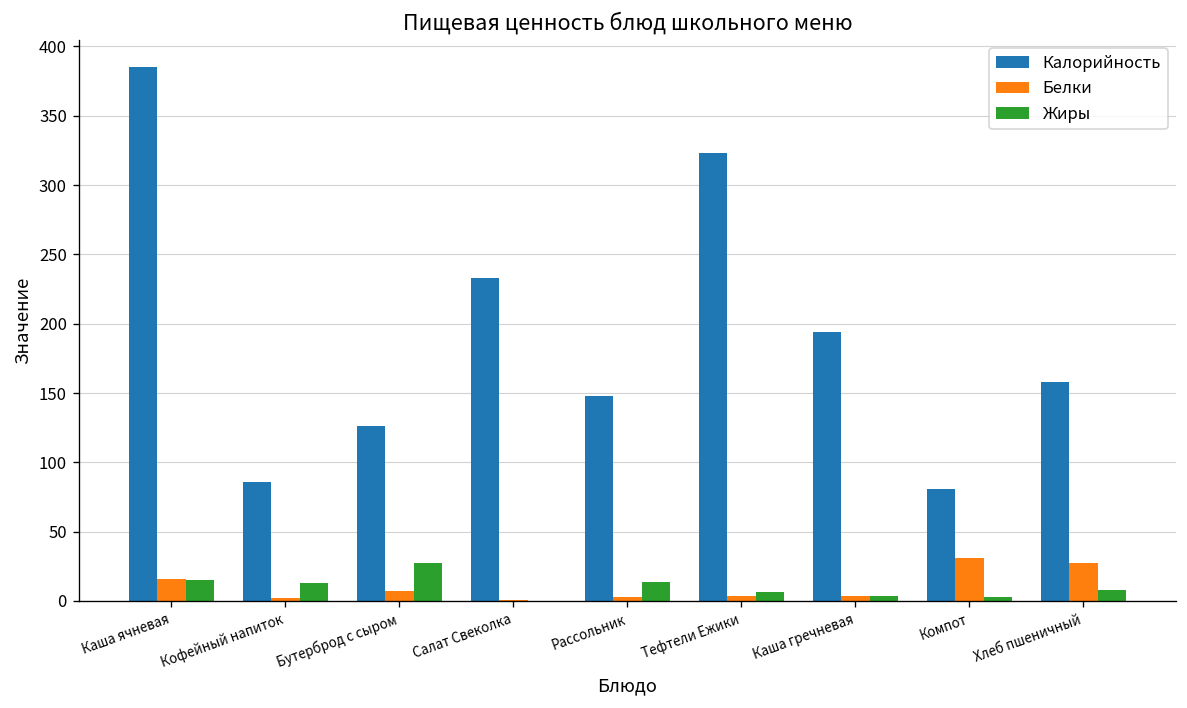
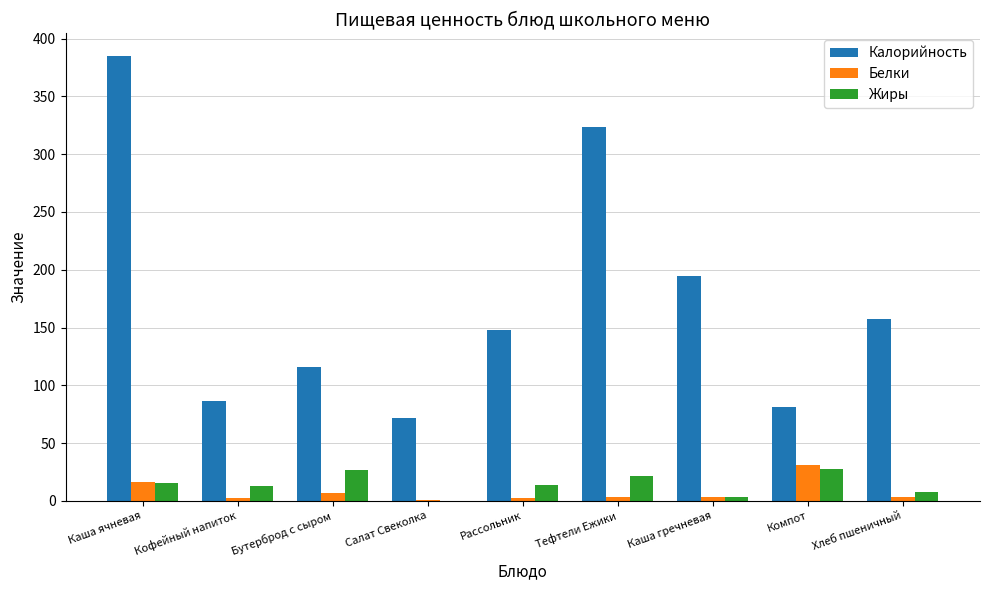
Калорийность, Бутерброд с сыром: 126 -> 116
Калорийность, Салат Свеколка: 233 -> 71
Жиры, Тефтели Ежики: 7 -> 21
Жиры, Компот: 3 -> 27
Белки, Хлеб пшеничный: 27 -> 3
